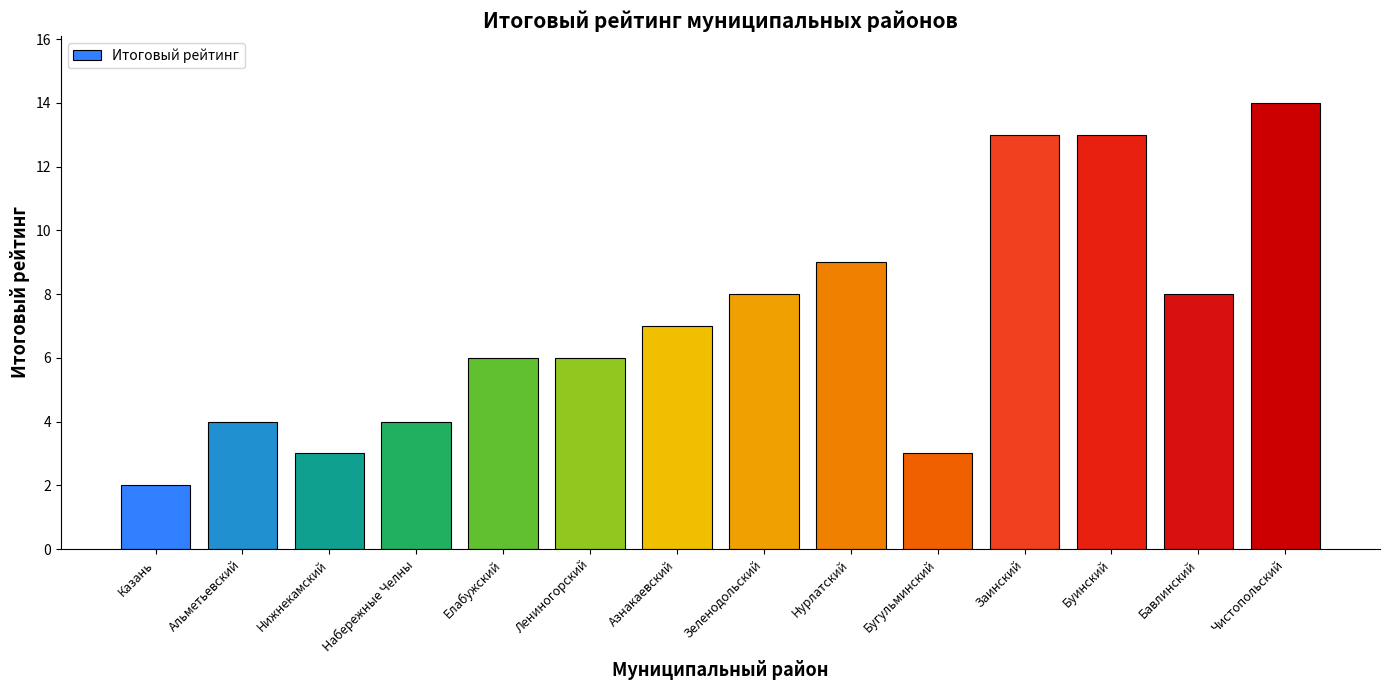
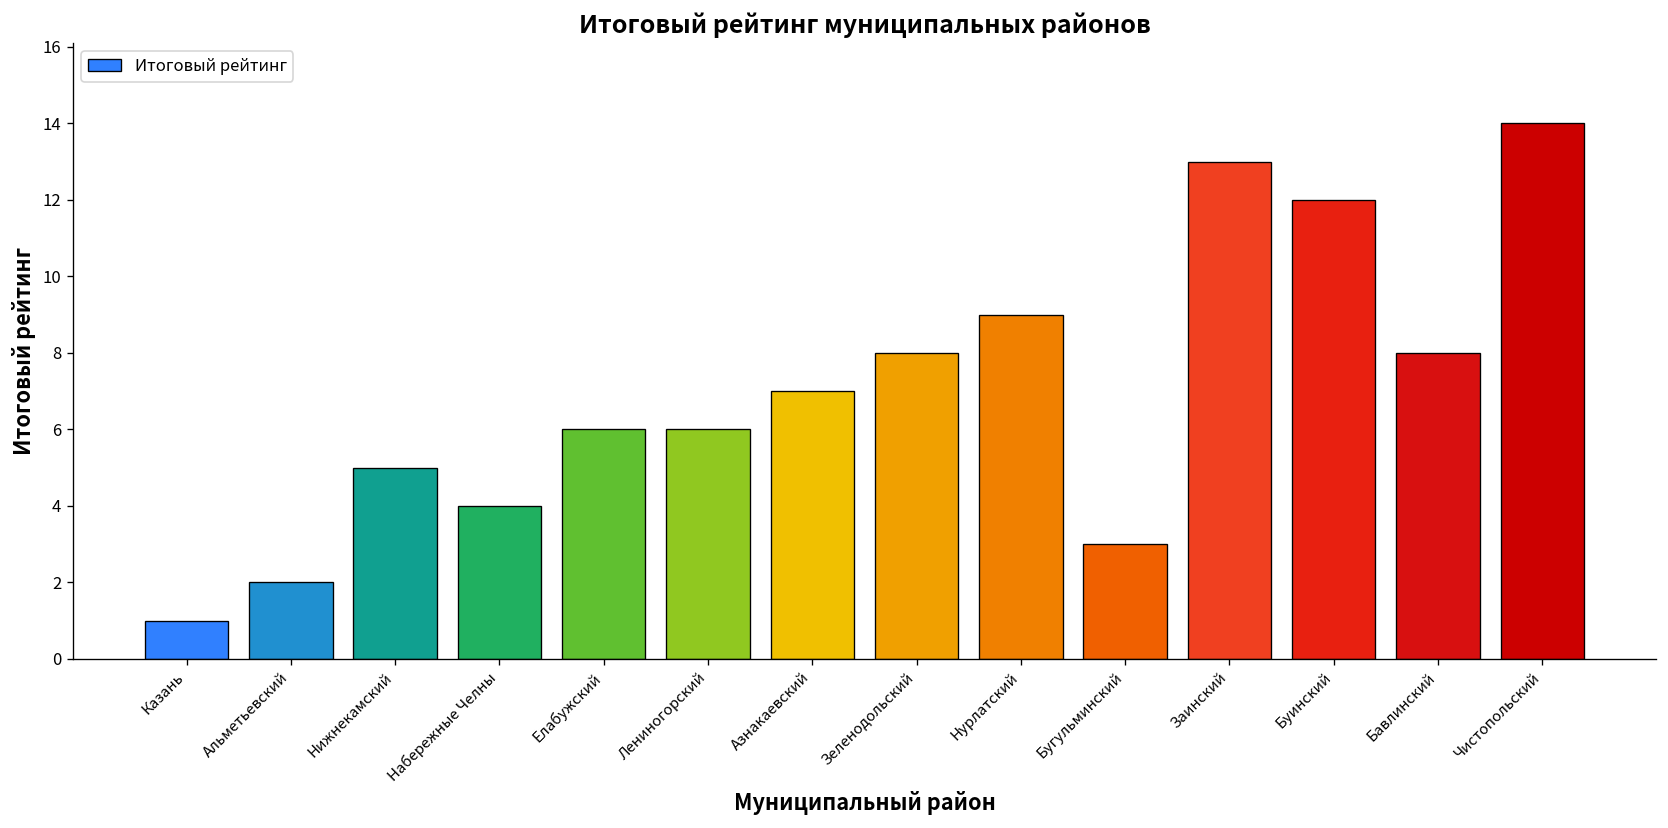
Казань: 2 -> 1
Альметьевский: 4 -> 2
Нижнекамский: 3 -> 5
Буинский: 13 -> 12
